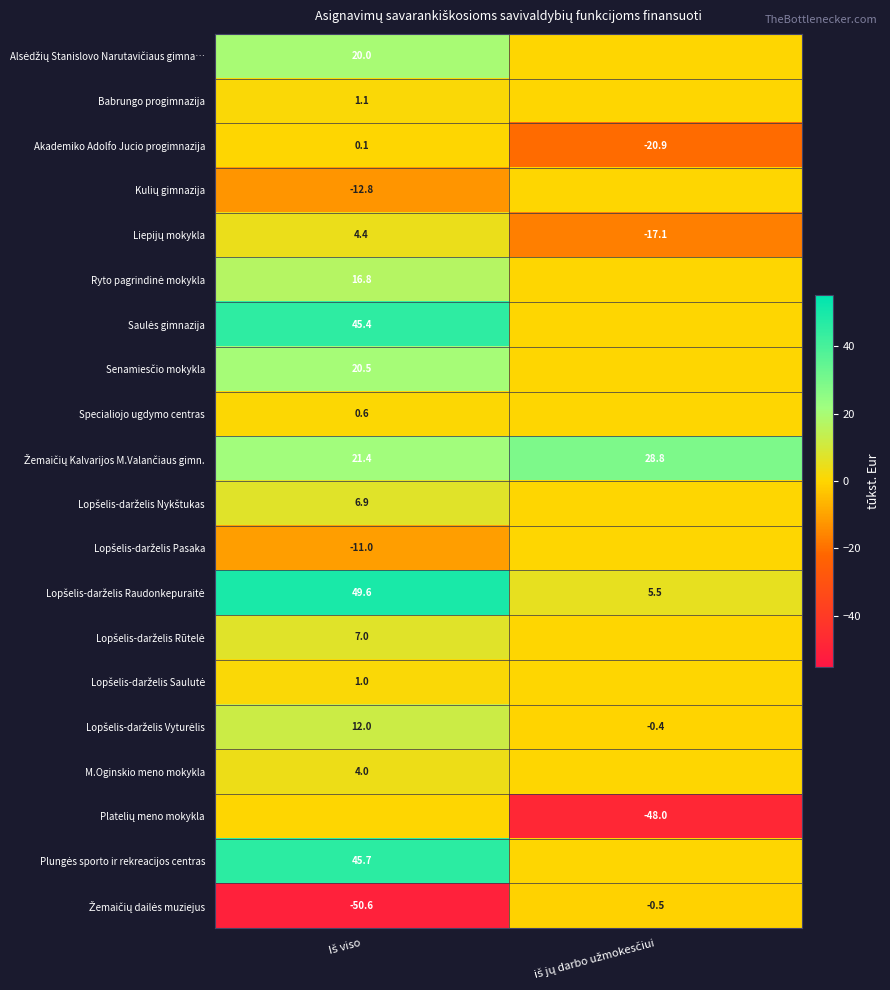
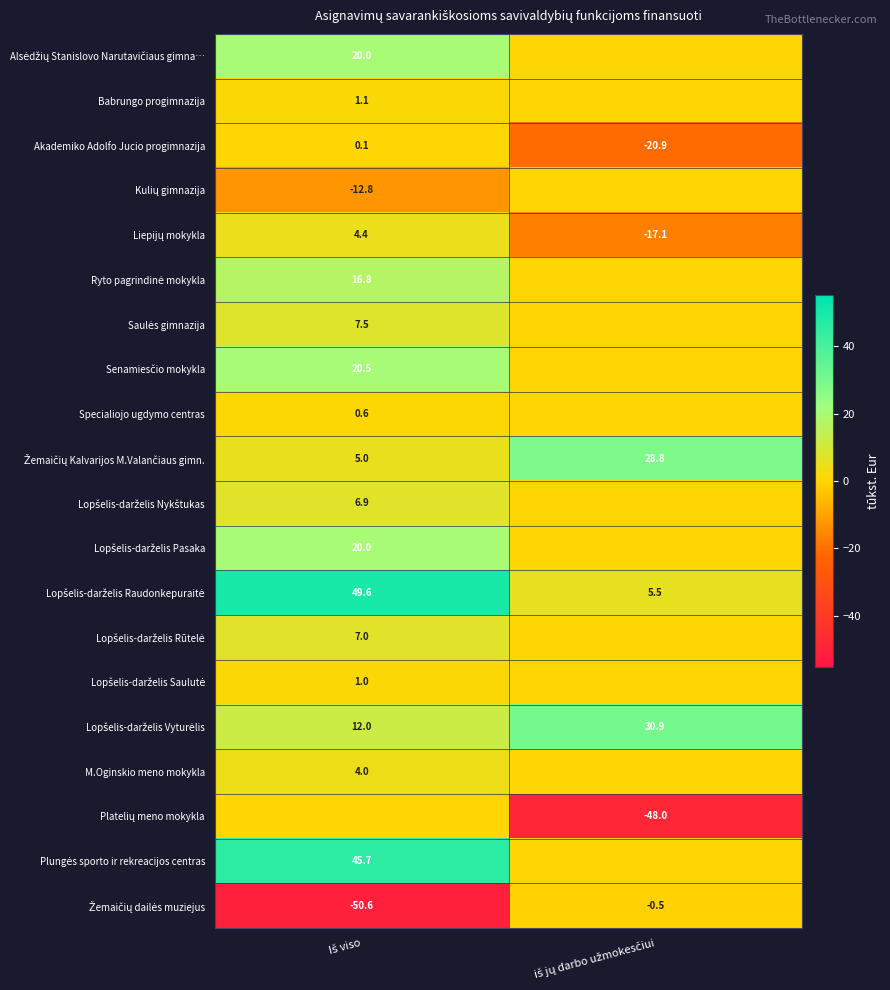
Saulės gimnazija, Iš viso: 45.4 -> 7.5
Žemaičių Kalvarijos M.Valančiaus gimn., Iš viso: 21.4 -> 5.0
Lopšelis-darželis Pasaka, Iš viso: -11.0 -> 20.0
Lopšelis-darželis Vyturėlis, iš jų darbo užmokesčiui: -0.4 -> 30.9
